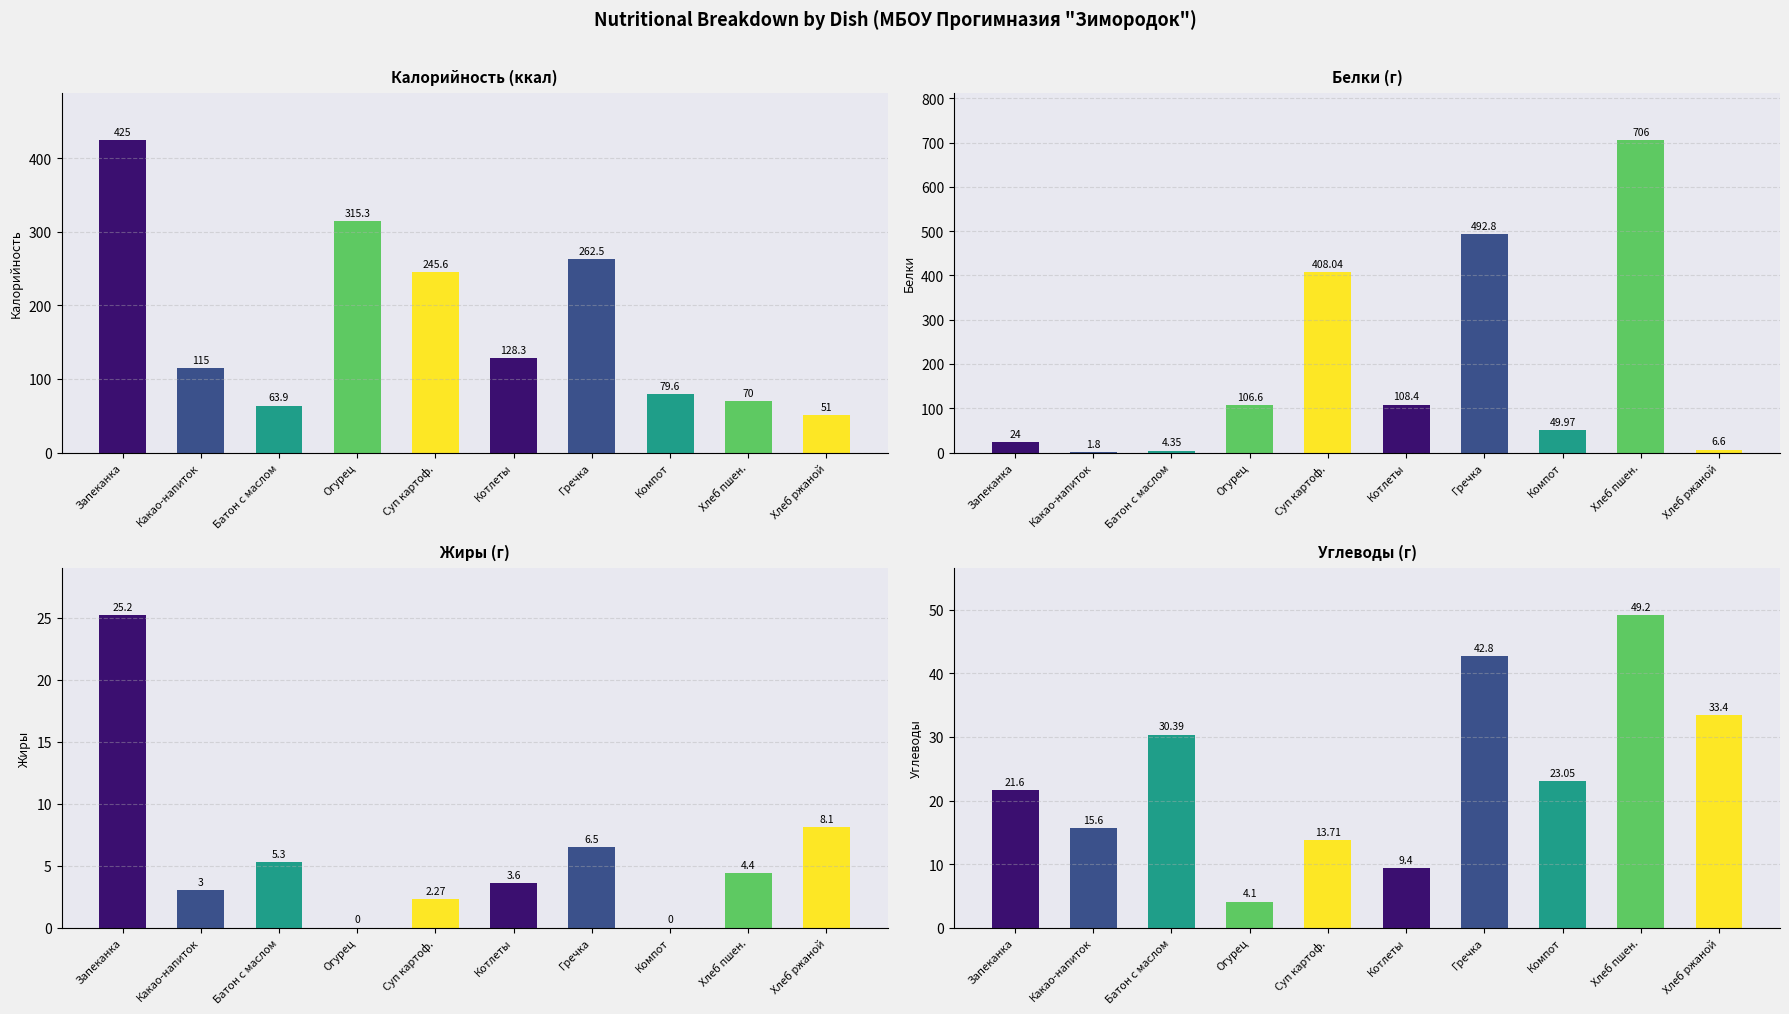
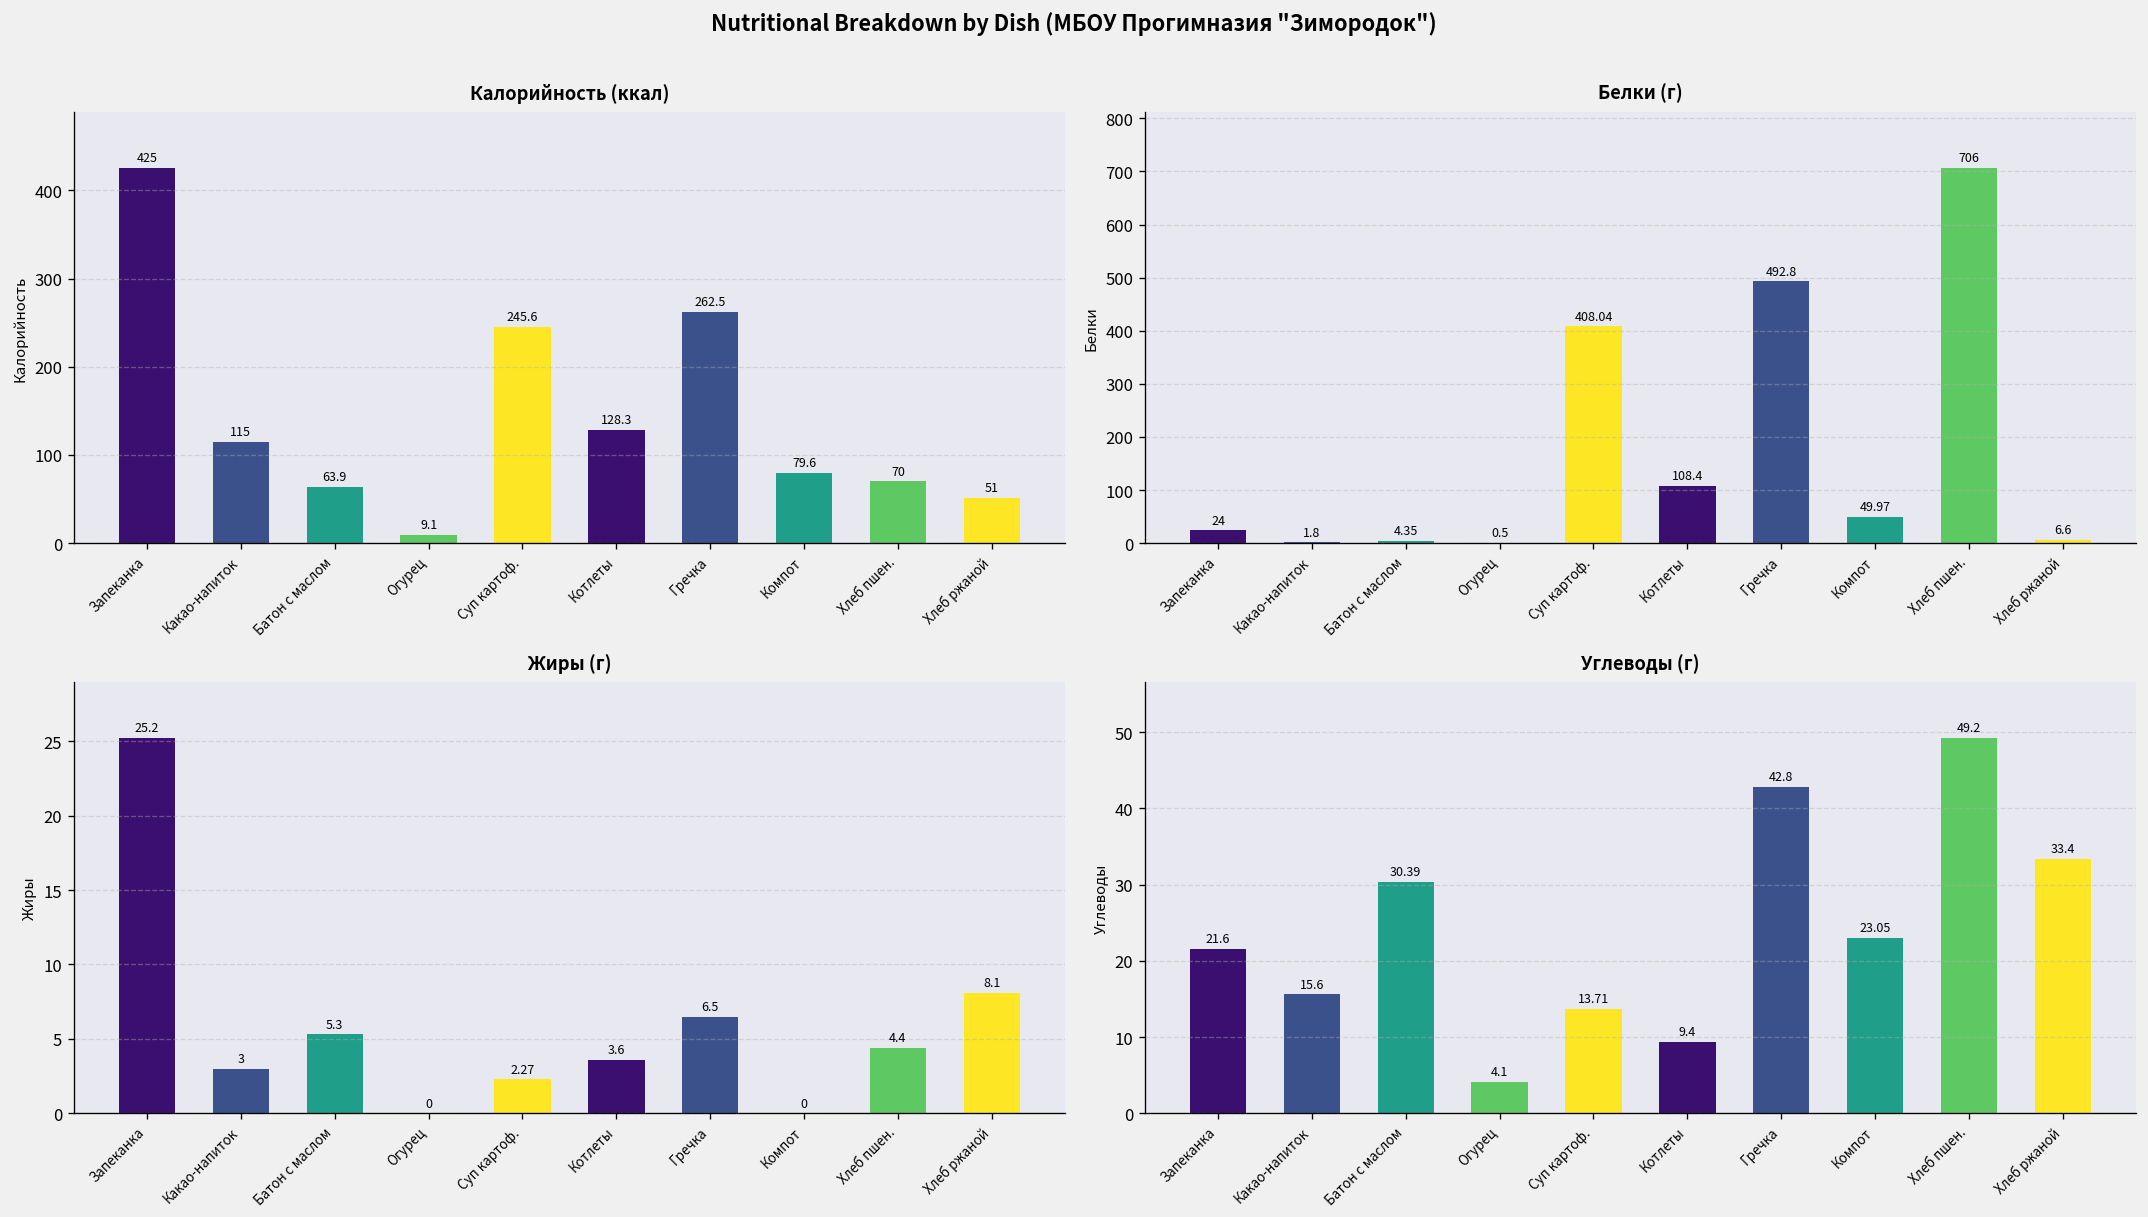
Калорийность (ккал), Огурец: 315.3 -> 9.1
Белки (г), Огурец: 106.6 -> 0.5
